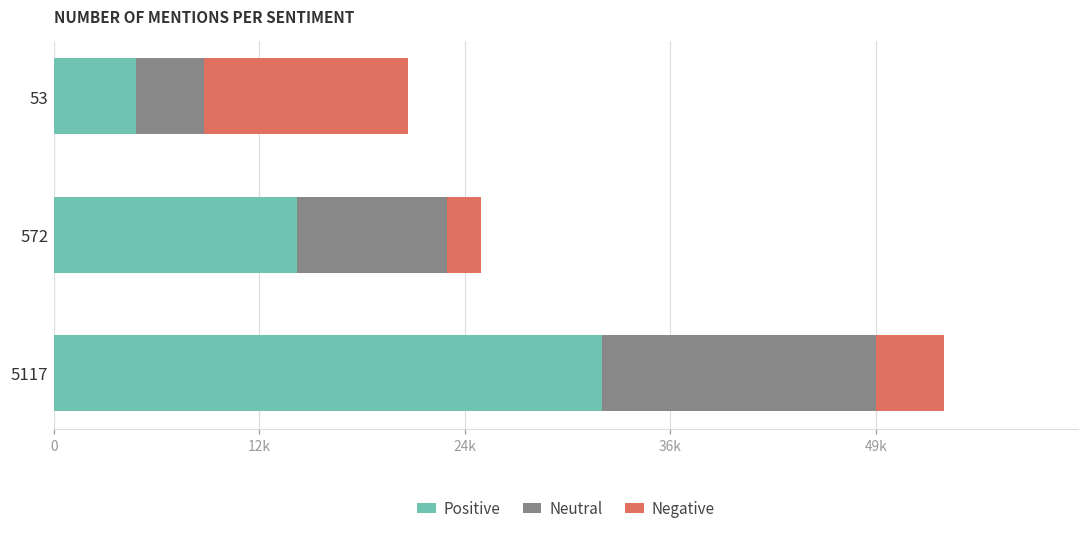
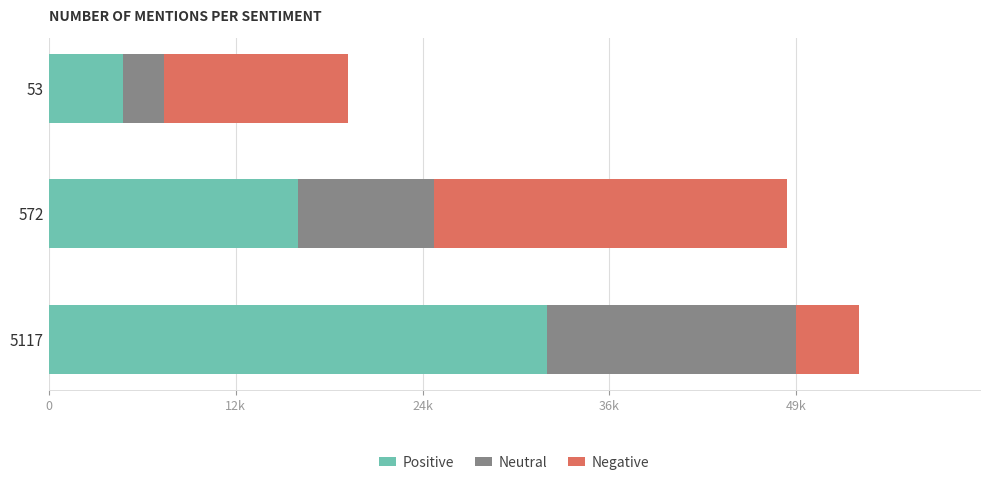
Neutral, 53: 4100 -> 2600
Positive, 572: 14600 -> 16400
Negative, 572: 2000 -> 23200
